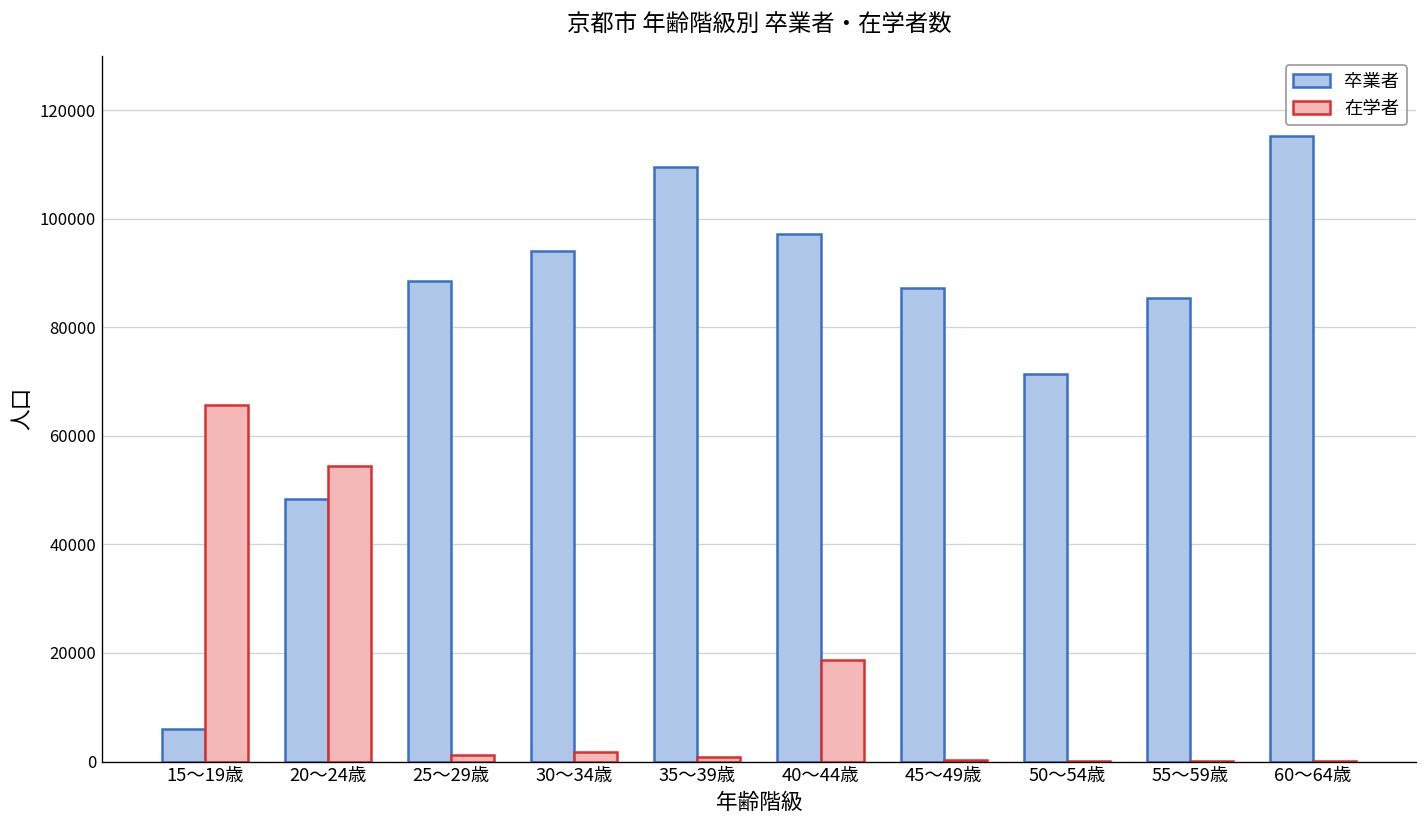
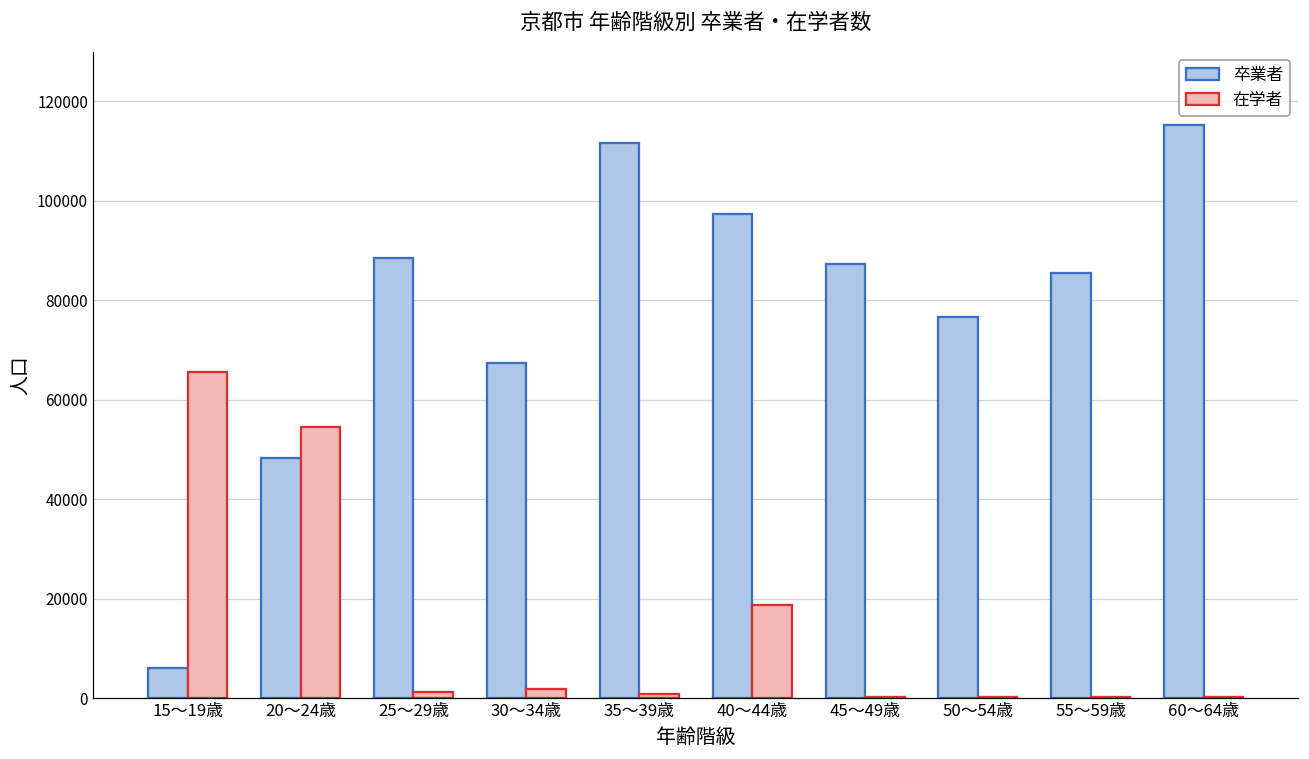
卒業者, 30～34歳: 94000 -> 67000
卒業者, 35～39歳: 110000 -> 112000
卒業者, 50～54歳: 71000 -> 77000
